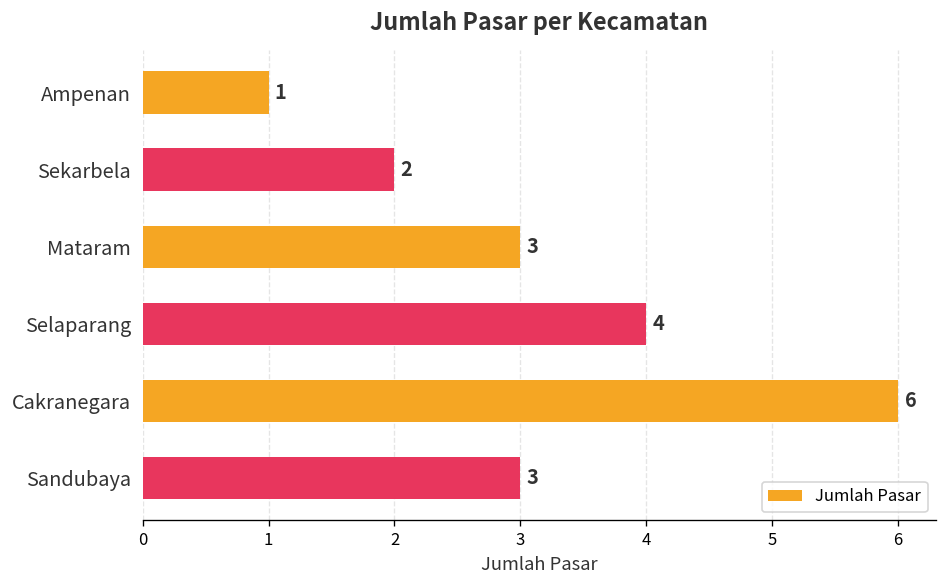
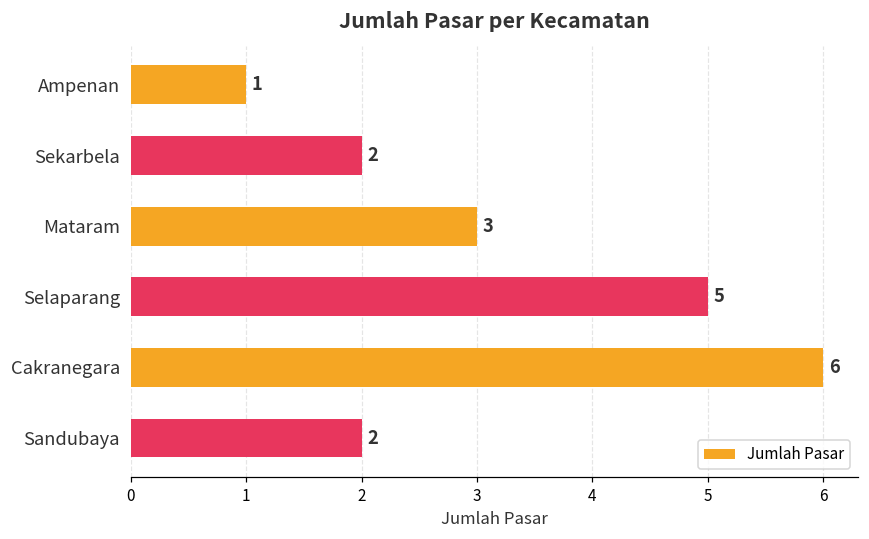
Selaparang: 4 -> 5
Sandubaya: 3 -> 2
